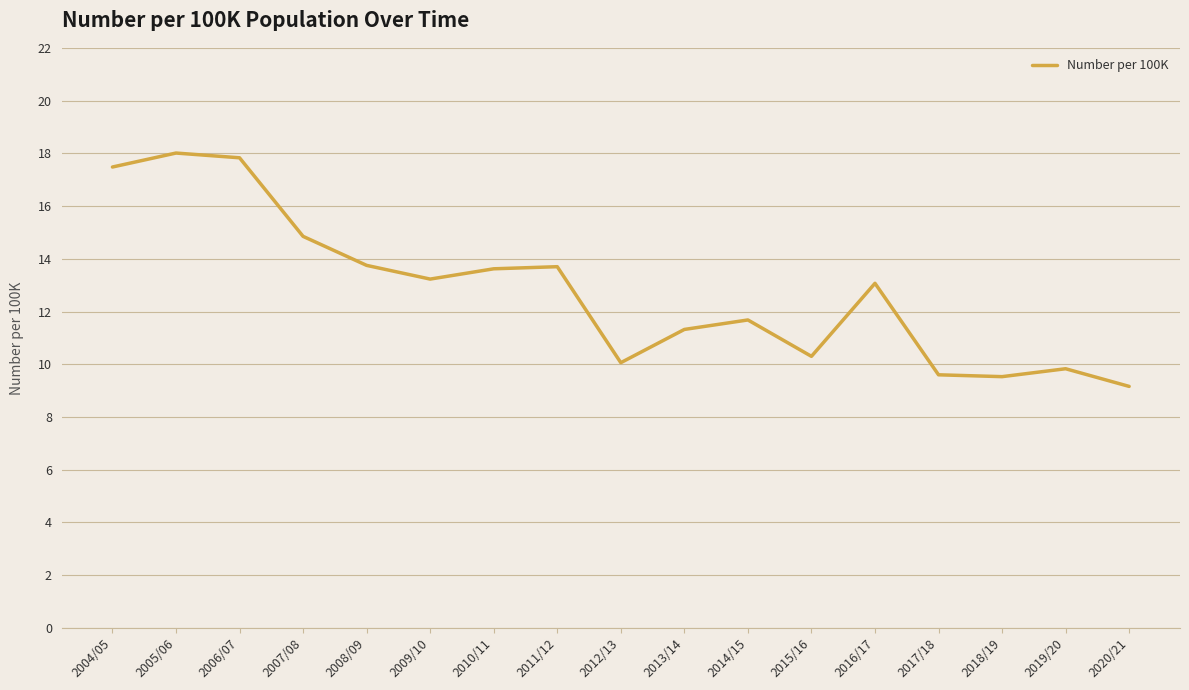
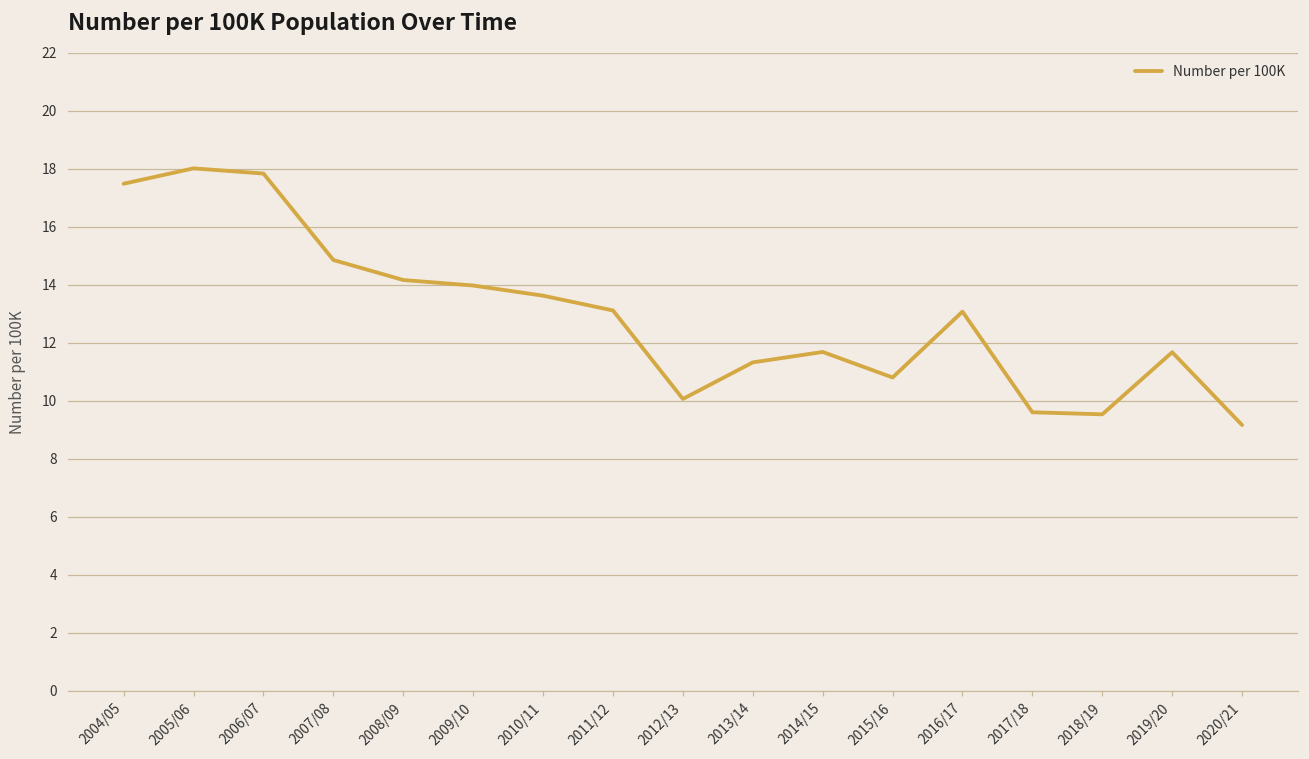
2008/09: 13.8 -> 14.2
2009/10: 13.2 -> 14.0
2011/12: 13.7 -> 13.1
2015/16: 10.3 -> 10.8
2019/20: 9.8 -> 11.7
